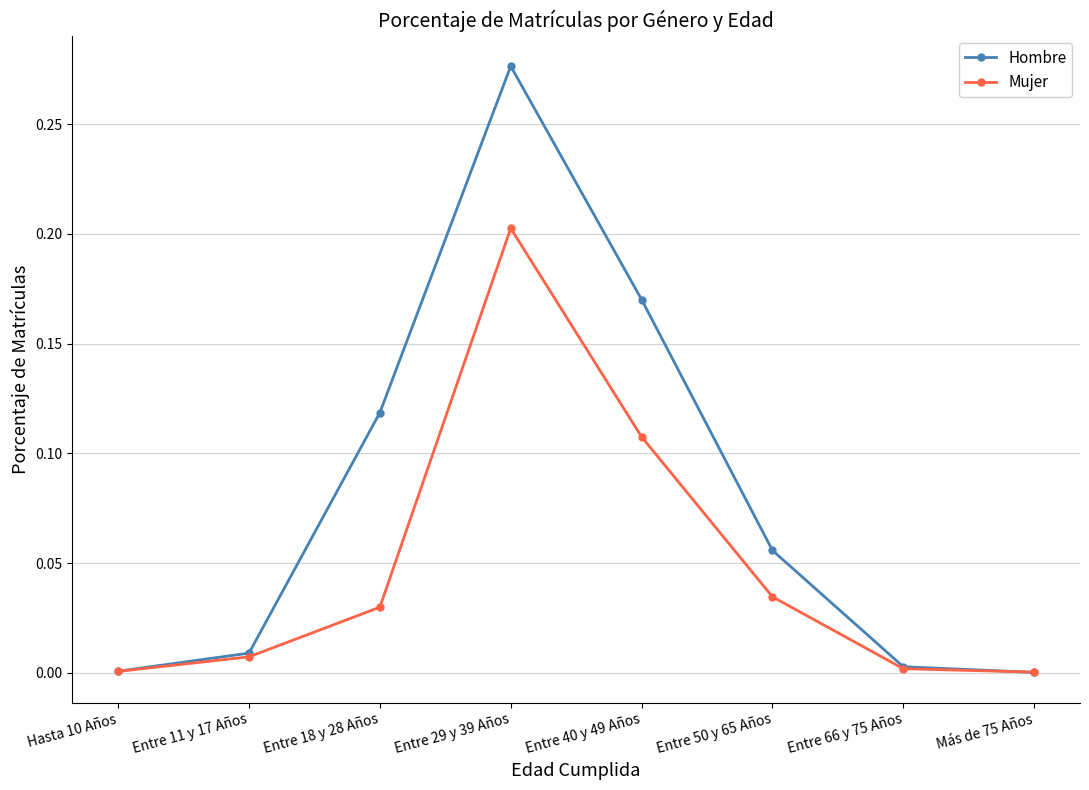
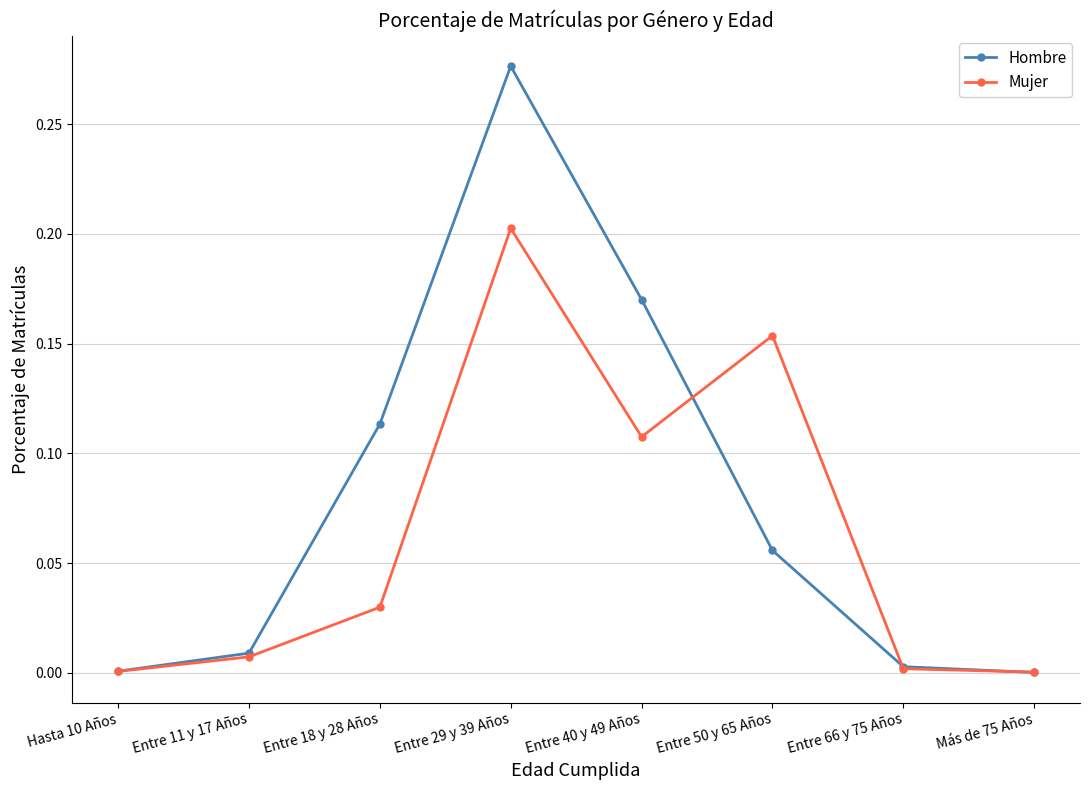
Hombre, Entre 18 y 28 Años: 0.119 -> 0.113
Mujer, Entre 50 y 65 Años: 0.035 -> 0.154
